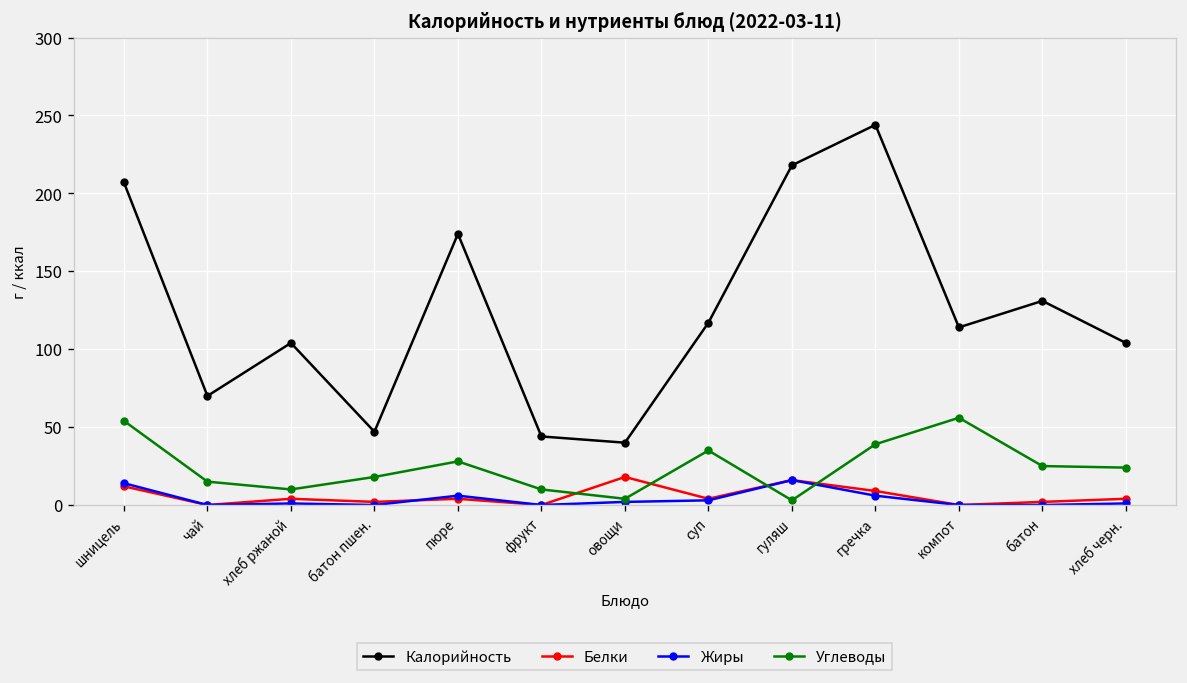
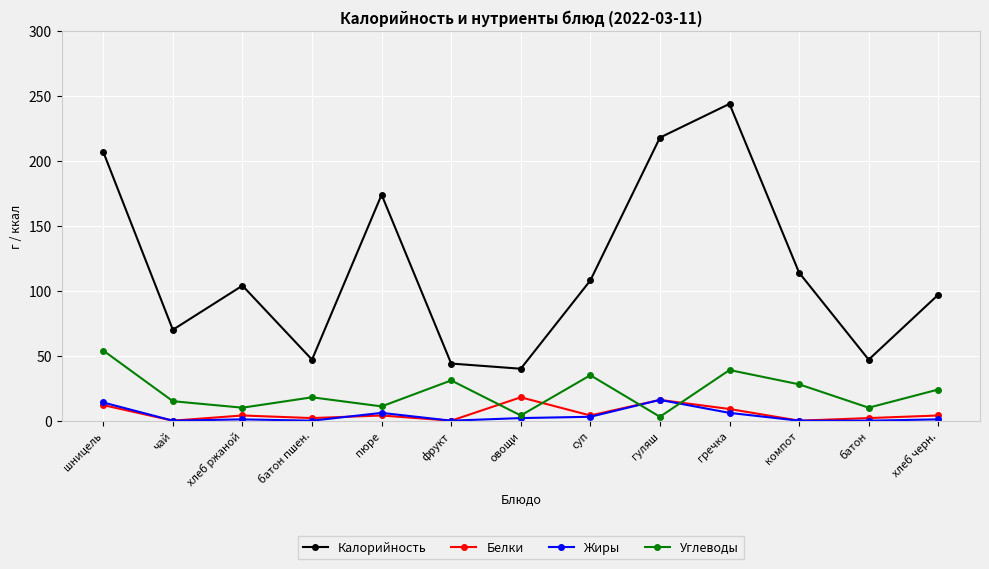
Углеводы, пюре: 28 -> 11
Углеводы, фрукт: 10 -> 31
Калорийность, суп: 117 -> 108
Углеводы, компот: 56 -> 28
Калорийность, батон: 131 -> 47
Углеводы, батон: 25 -> 10
Калорийность, хлеб черн.: 104 -> 97
